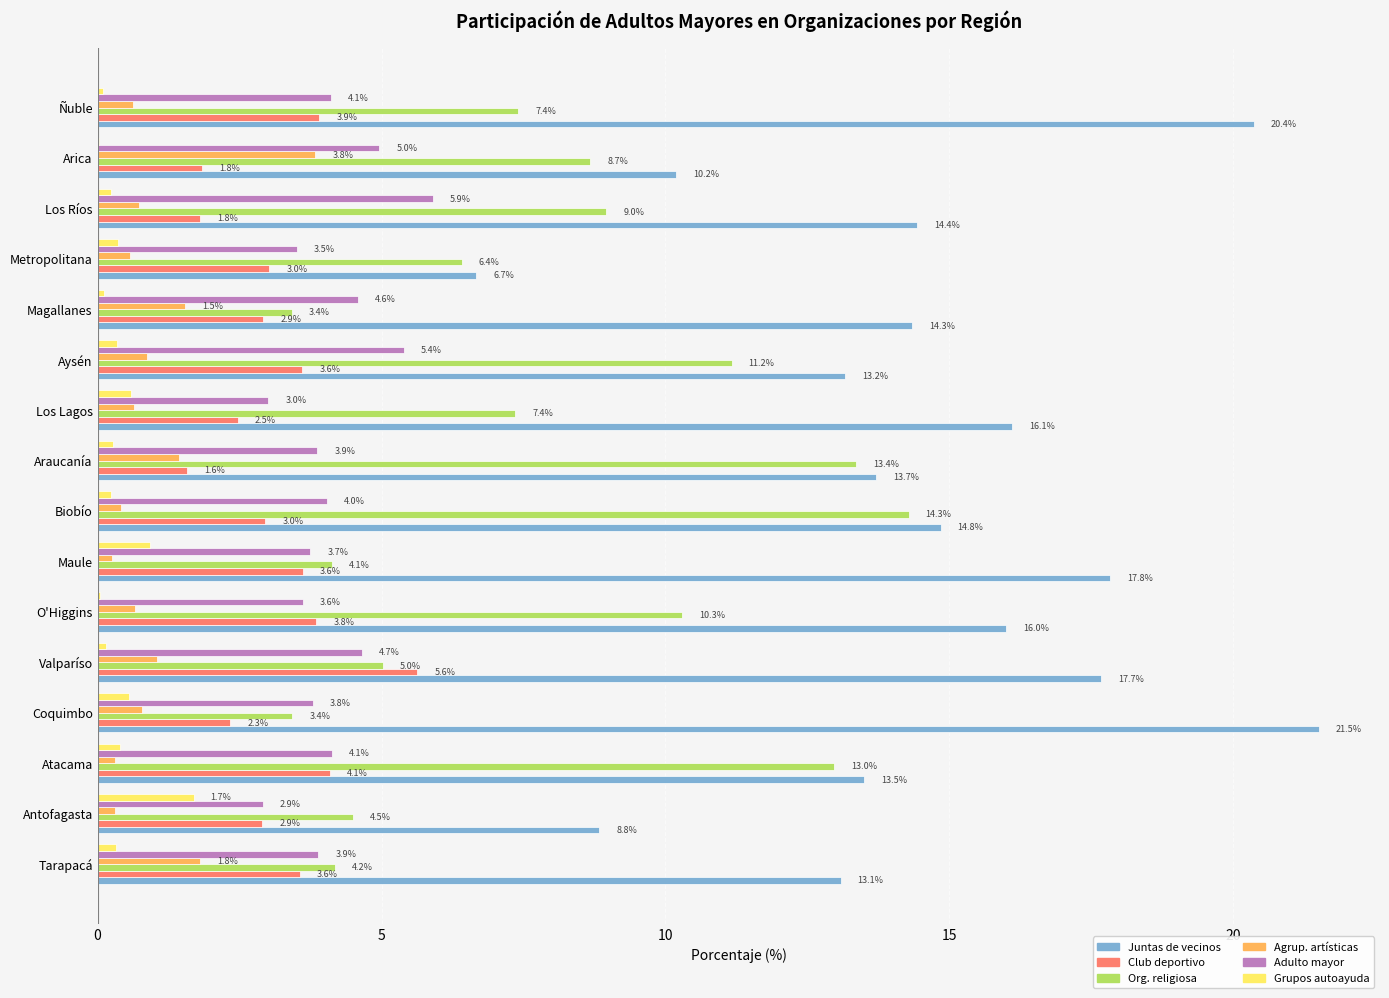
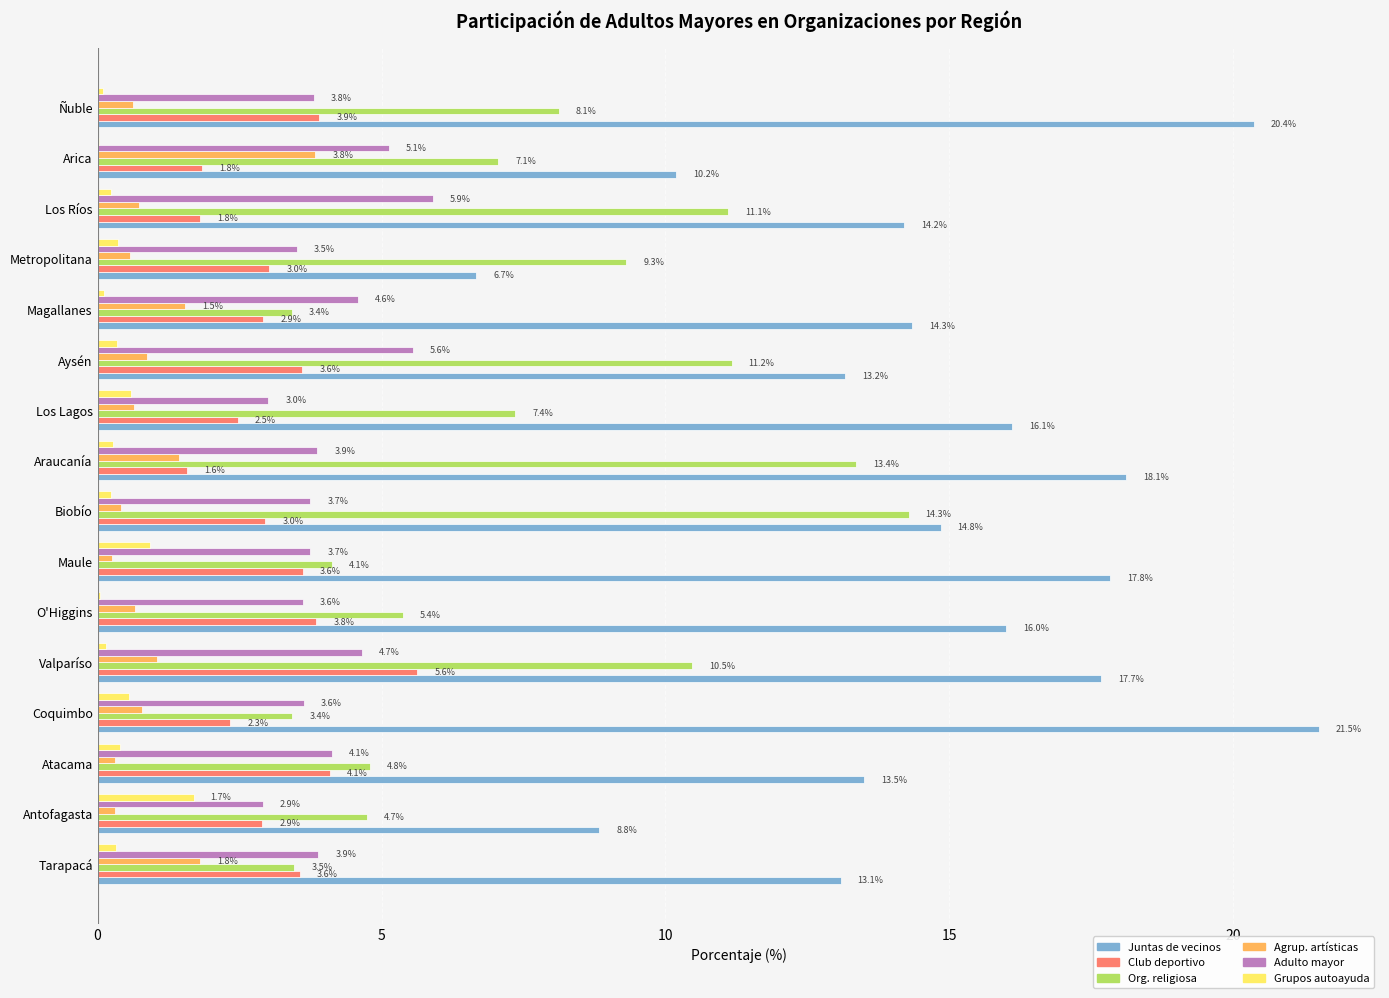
Adulto mayor, Ñuble: 4.1% -> 3.8%
Org. religiosa, Ñuble: 7.4% -> 8.1%
Adulto mayor, Arica: 5.0% -> 5.1%
Org. religiosa, Arica: 8.7% -> 7.1%
Org. religiosa, Los Ríos: 9.0% -> 11.1%
Juntas de vecinos, Los Ríos: 14.4% -> 14.2%
Org. religiosa, Metropolitana: 6.4% -> 9.3%
Adulto mayor, Aysén: 5.4% -> 5.6%
Juntas de vecinos, Araucanía: 13.7% -> 18.1%
Adulto mayor, Biobío: 4.0% -> 3.7%
Org. religiosa, O'Higgins: 10.3% -> 5.4%
Org. religiosa, Valparíso: 5.0% -> 10.5%
Adulto mayor, Coquimbo: 3.8% -> 3.6%
Org. religiosa, Atacama: 13.0% -> 4.8%
Org. religiosa, Antofagasta: 4.5% -> 4.7%
Org. religiosa, Tarapacá: 4.2% -> 3.5%
